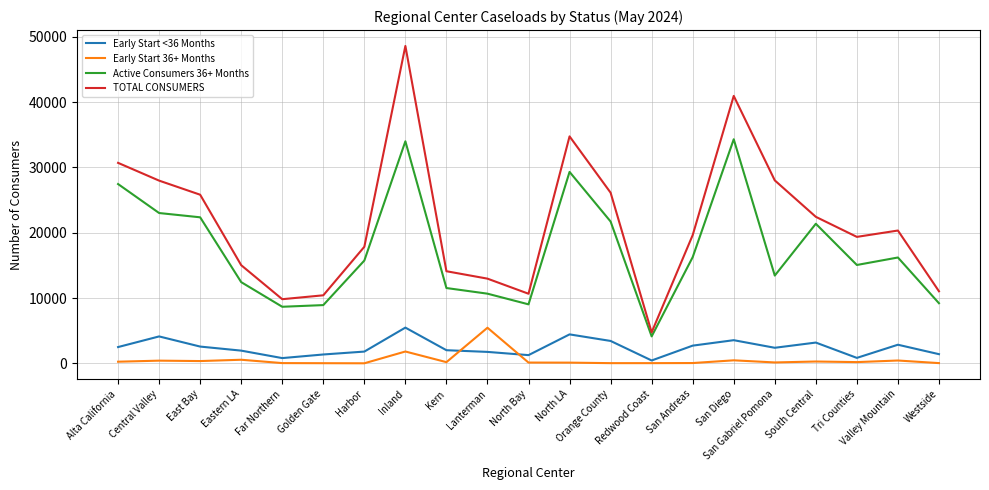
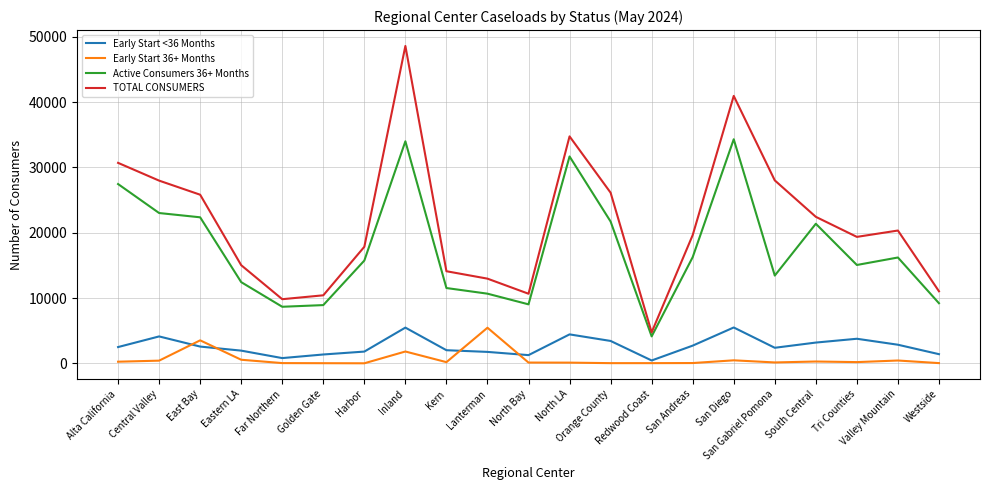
Early Start 36+ Months, East Bay: 0 -> 4000
Active Consumers 36+ Months, North LA: 29000 -> 32000
Early Start <36 Months, San Diego: 4000 -> 6000
Early Start <36 Months, Tri Counties: 1000 -> 4000
